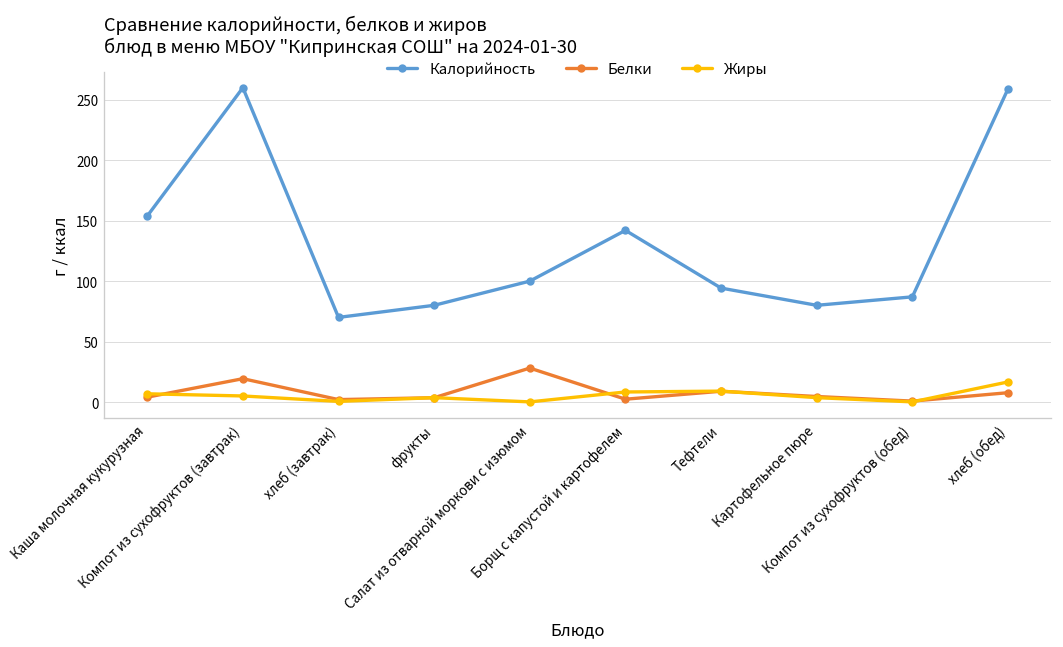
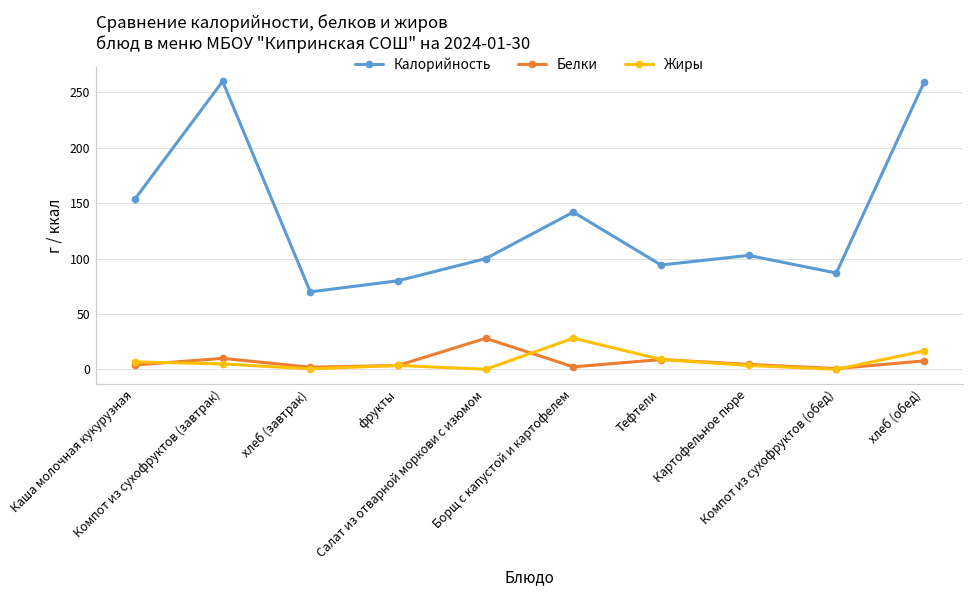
Белки, Компот из сухофруктов (завтрак): 19 -> 10
Жиры, Борщ с капустой и картофелем: 8 -> 28
Калорийность, Картофельное пюре: 80 -> 103
